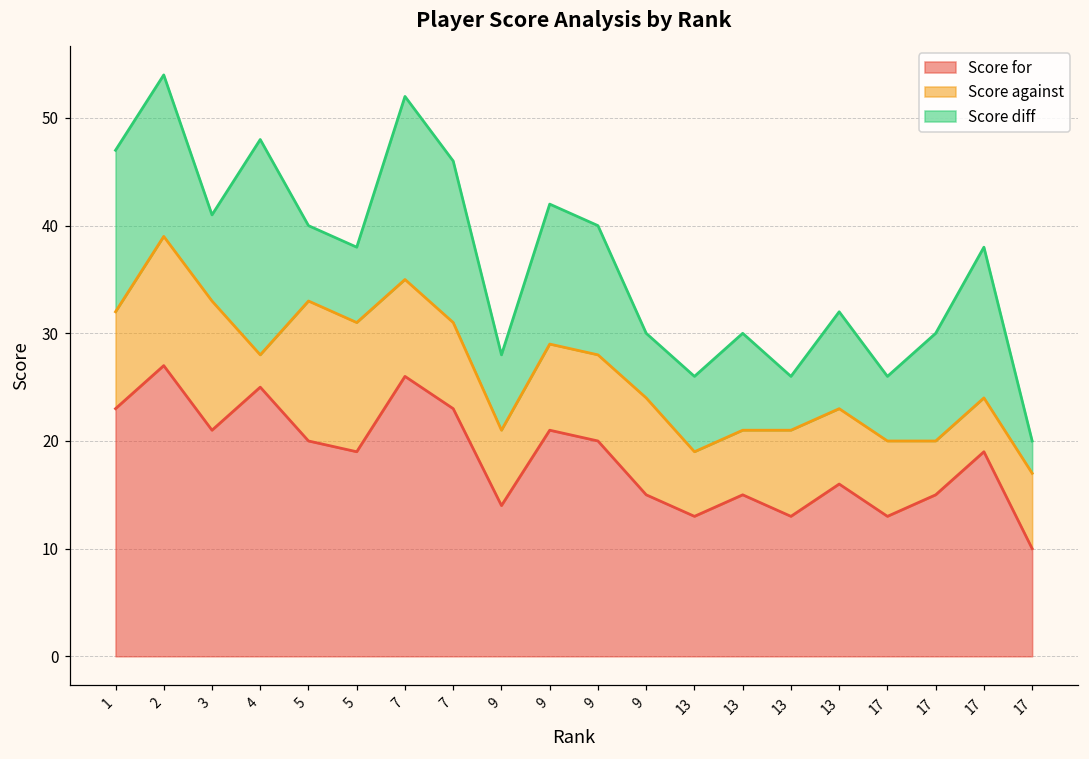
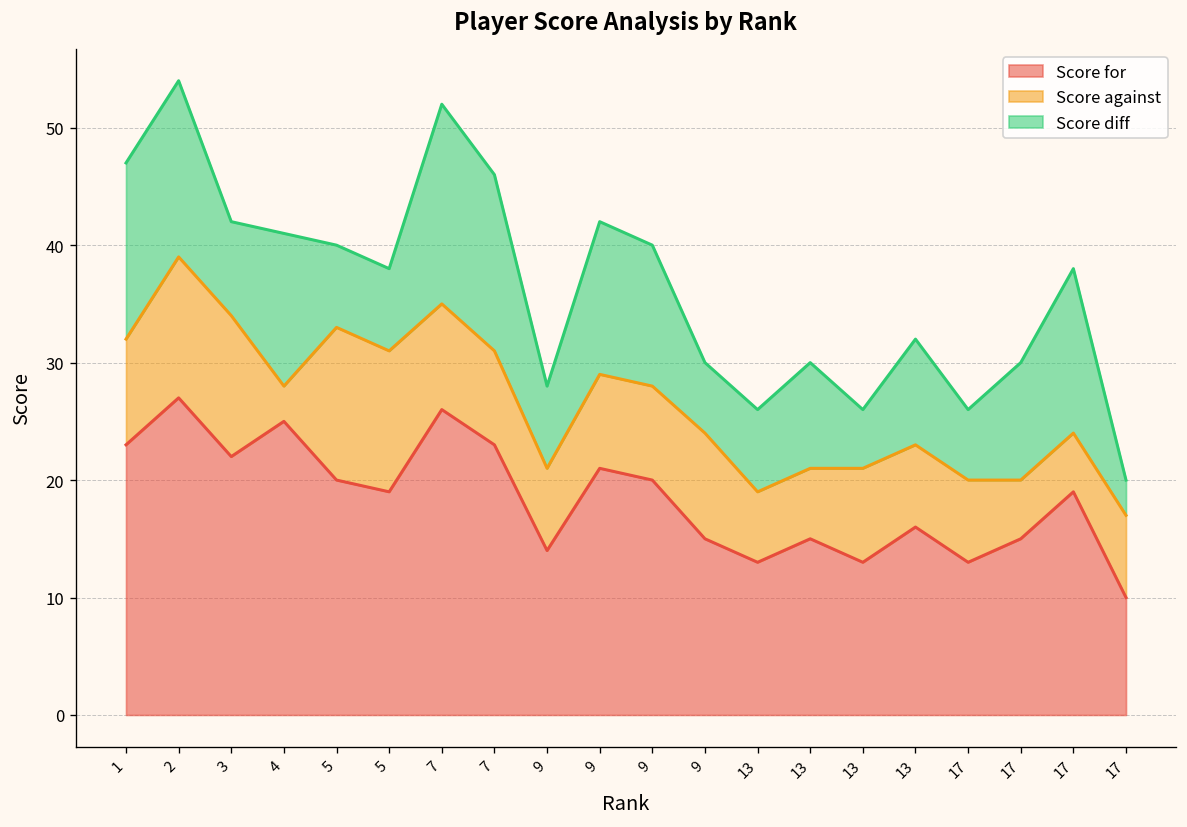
Score for, 3: 21 -> 22
Score diff, 4: 20 -> 13
